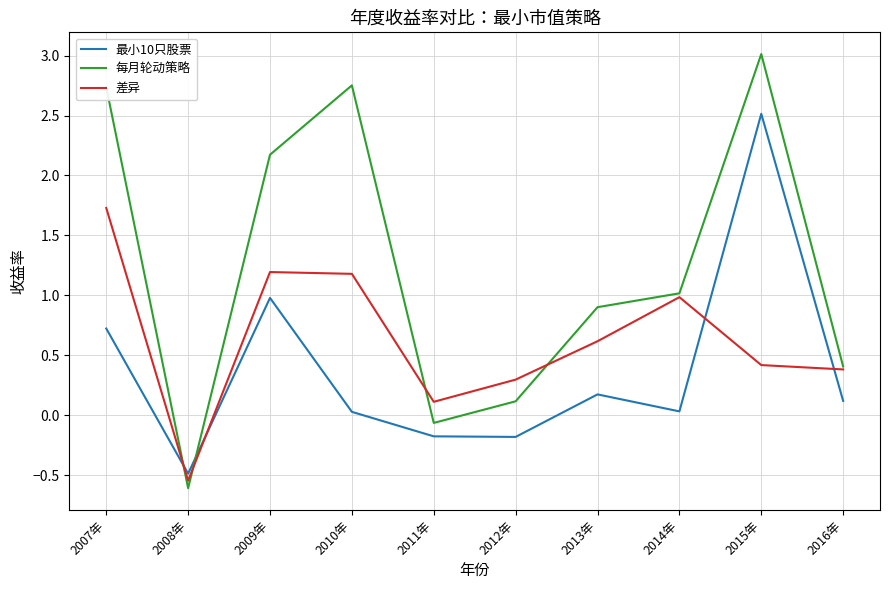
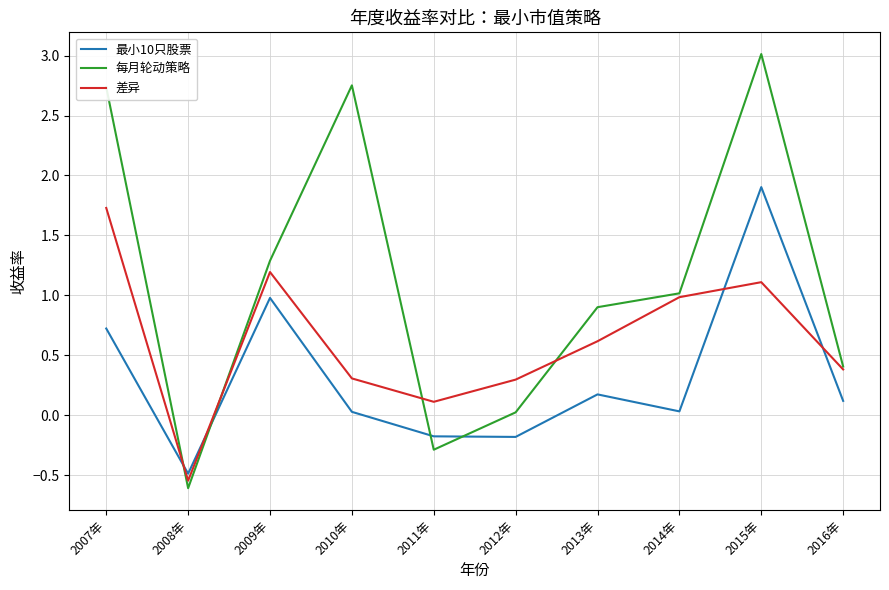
每月轮动策略, 2009年: 2.17 -> 1.29
差异, 2010年: 1.18 -> 0.31
每月轮动策略, 2011年: -0.06 -> -0.29
每月轮动策略, 2012年: 0.12 -> 0.02
最小10只股票, 2015年: 2.51 -> 1.90
差异, 2015年: 0.42 -> 1.11
